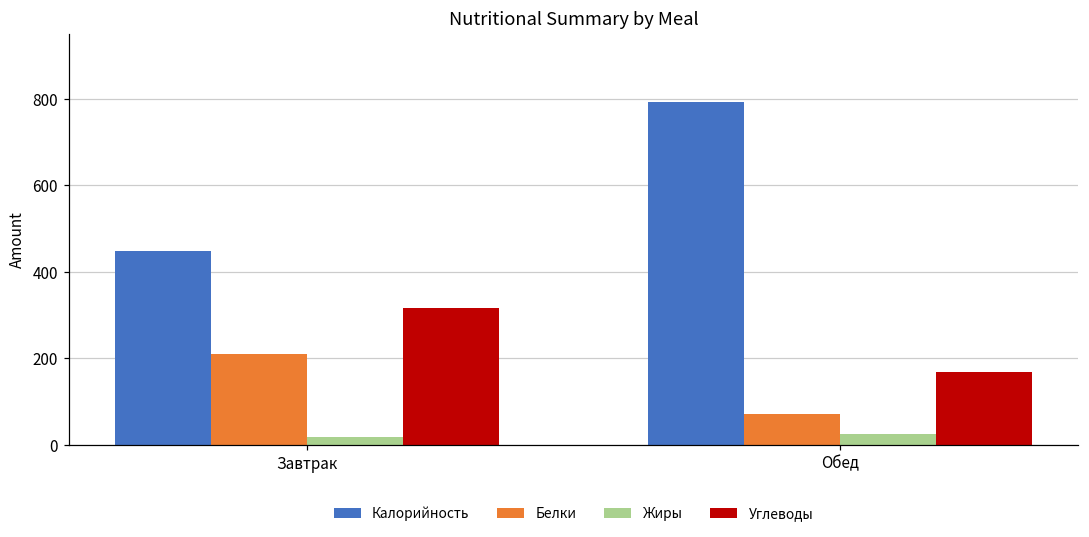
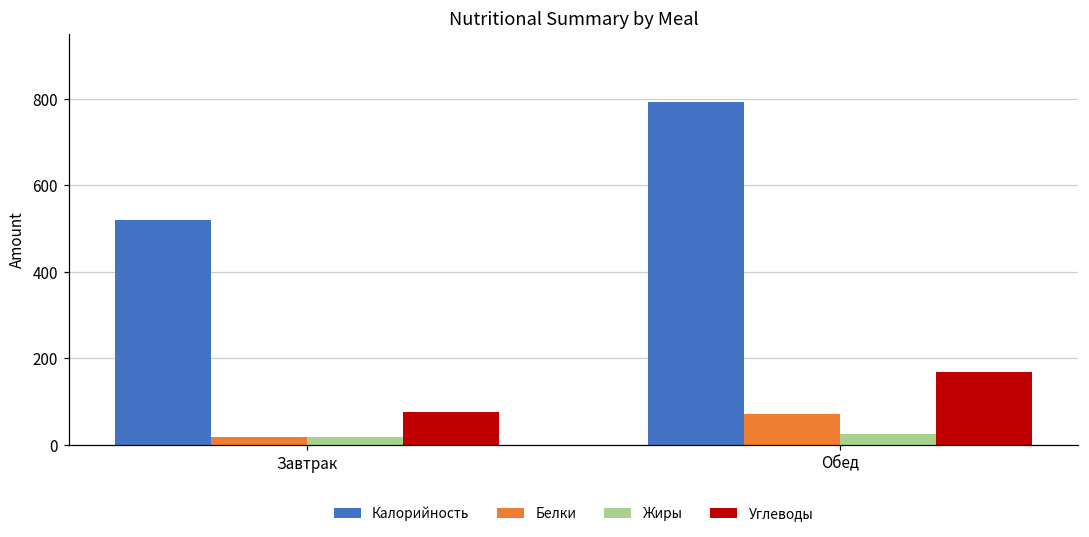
Калорийность, Завтрак: 450 -> 520
Белки, Завтрак: 210 -> 20
Углеводы, Завтрак: 320 -> 80
